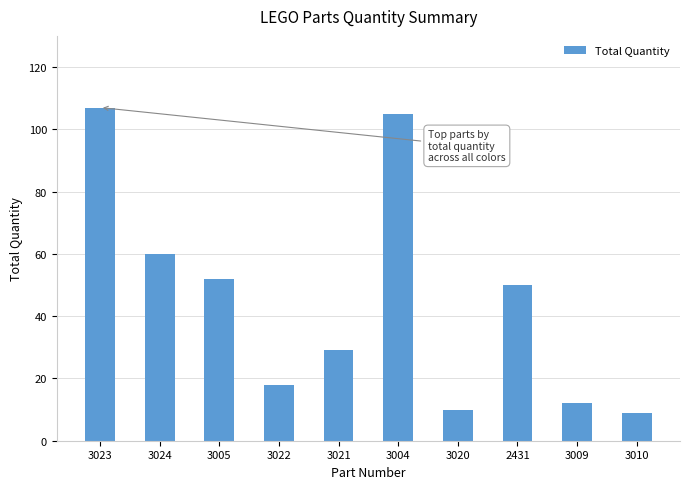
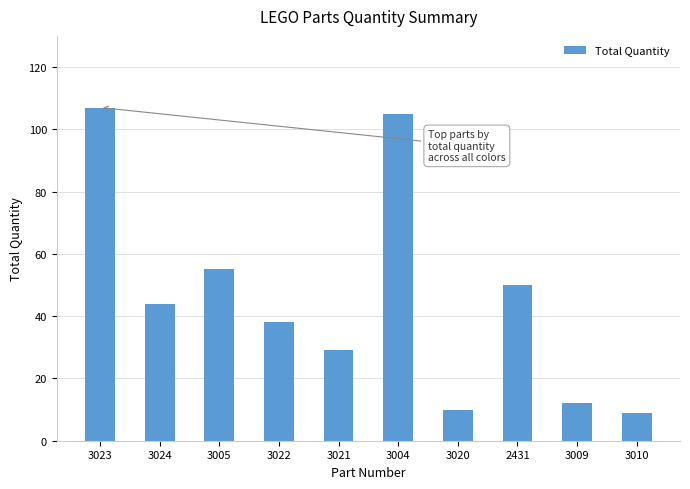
3024: 60 -> 44
3005: 52 -> 55
3022: 18 -> 38
